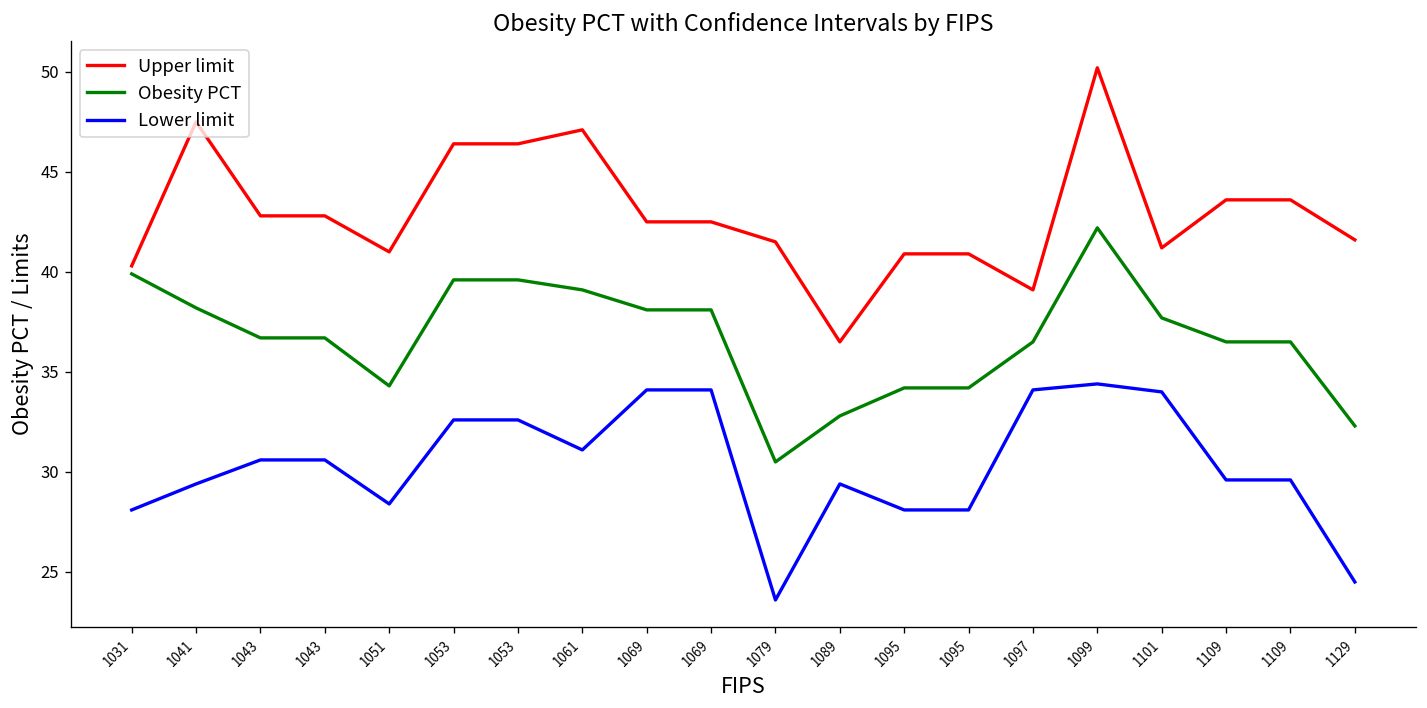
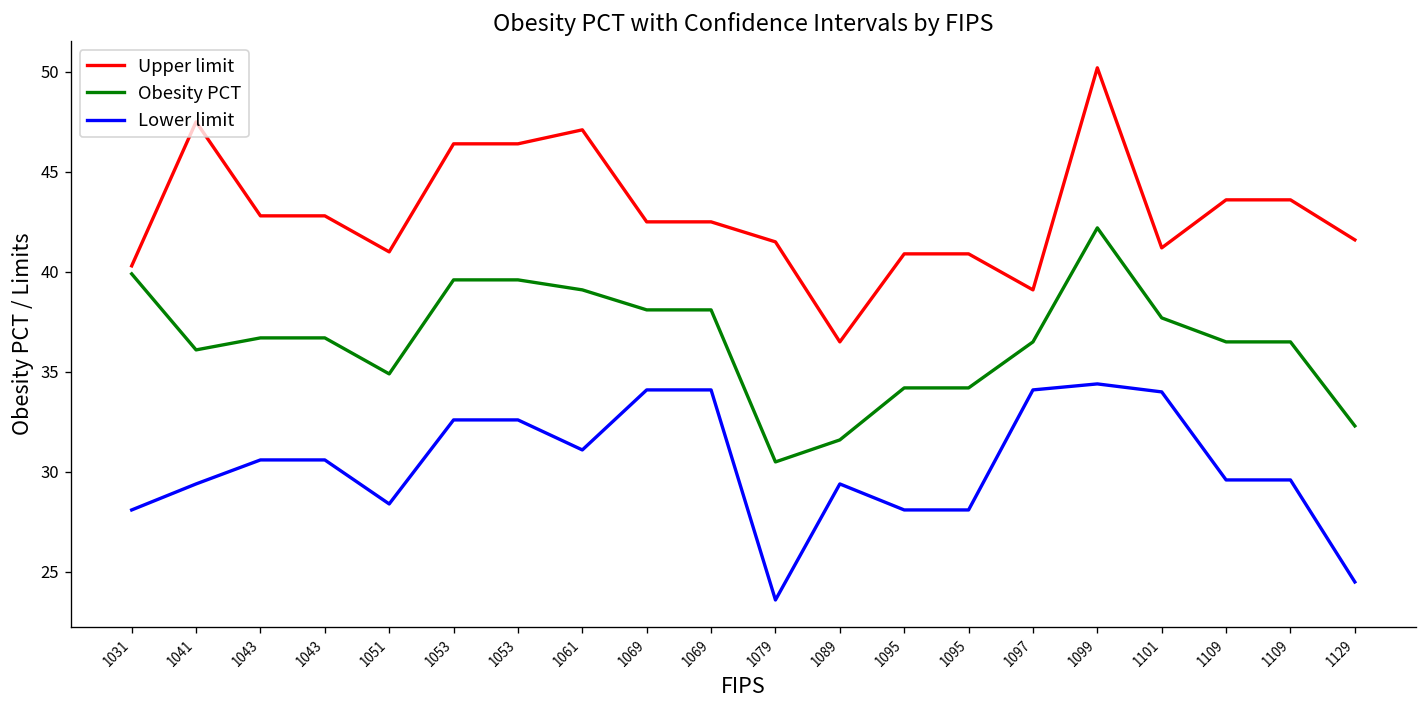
Obesity PCT, 1041: 38.2 -> 36.1
Obesity PCT, 1051: 34.3 -> 34.9
Obesity PCT, 1089: 32.8 -> 31.6
